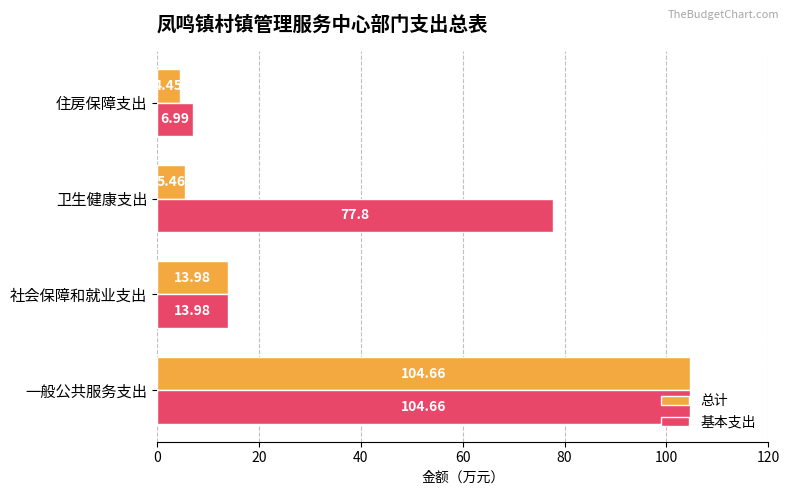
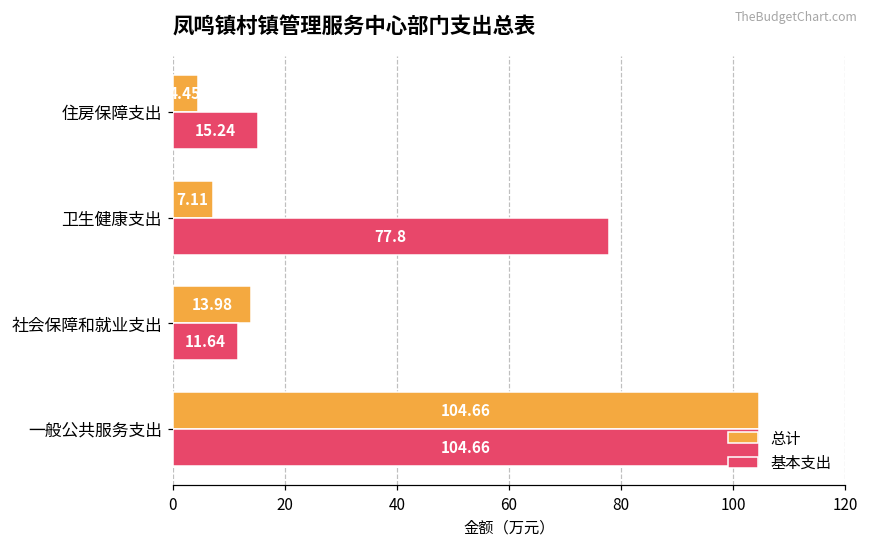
基本支出, 住房保障支出: 6.99 -> 15.24
总计, 卫生健康支出: 5.46 -> 7.11
基本支出, 社会保障和就业支出: 13.98 -> 11.64
